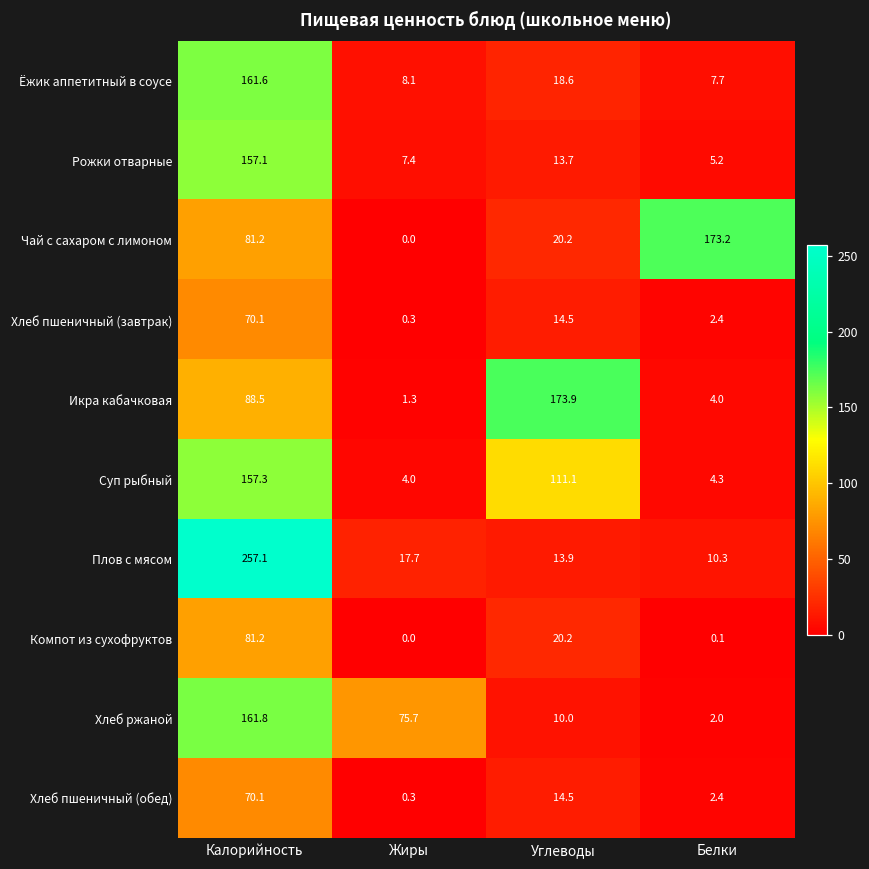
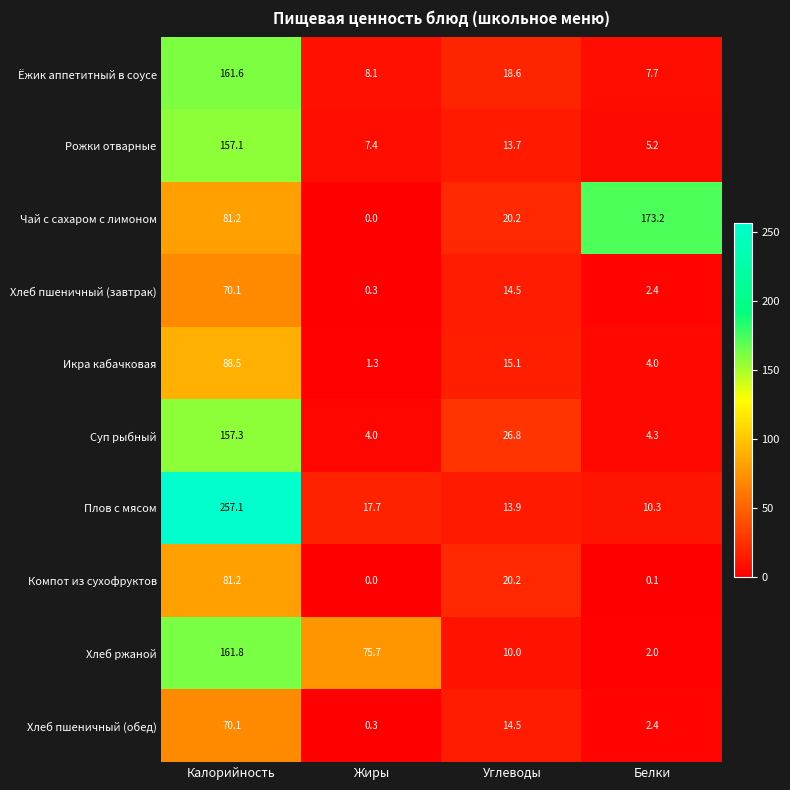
Икра кабачковая, Углеводы: 173.9 -> 15.1
Суп рыбный, Углеводы: 111.1 -> 26.8
